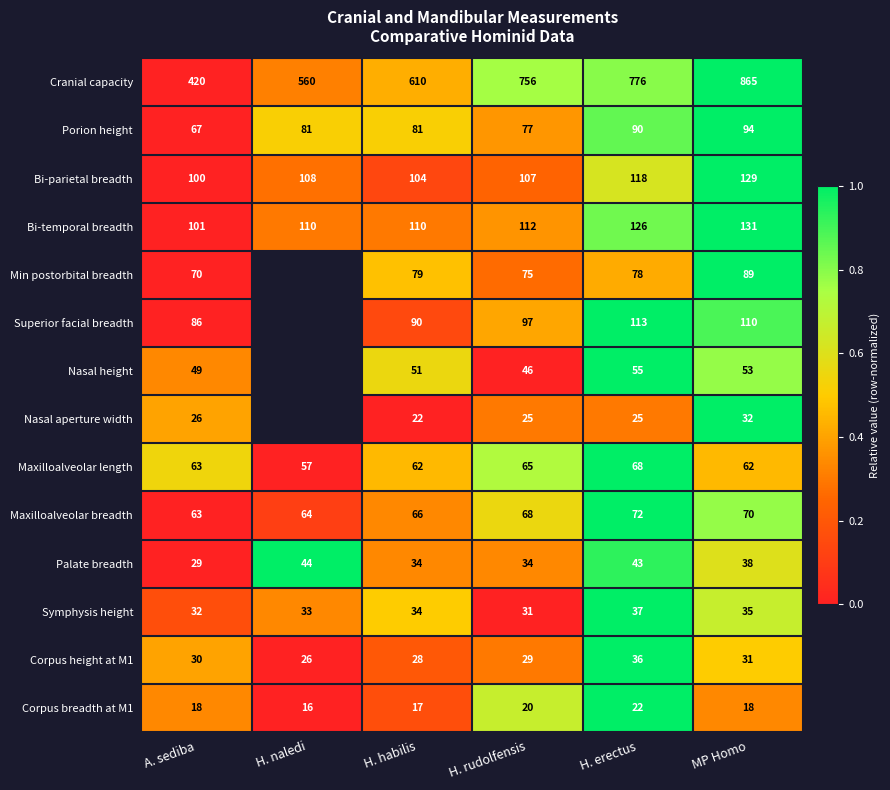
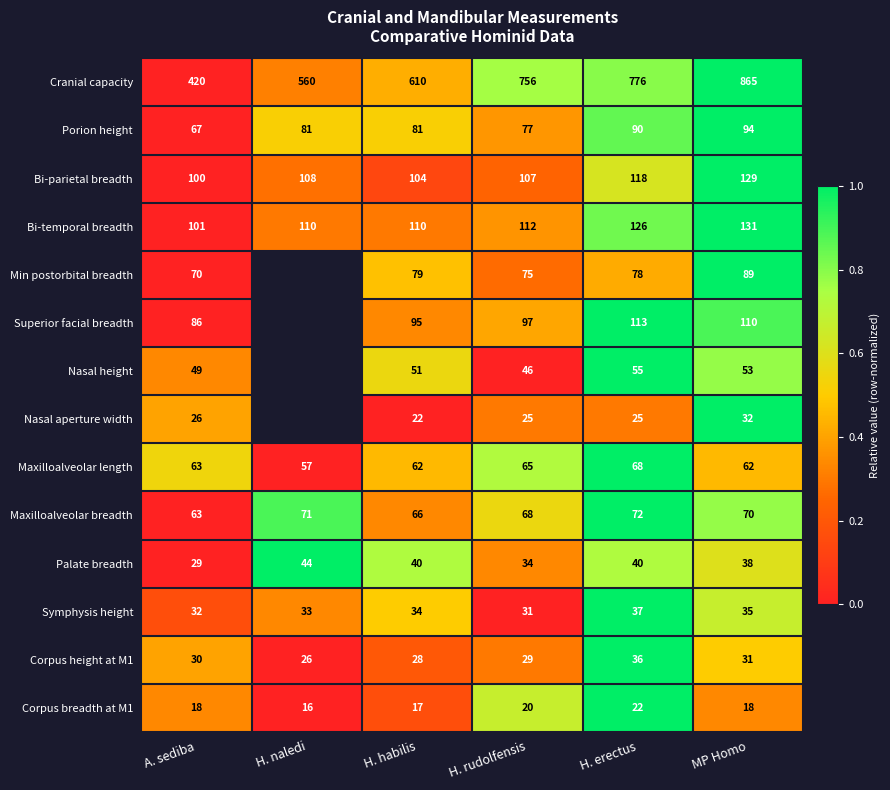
Superior facial breadth, H. habilis: 90 -> 95
Maxilloalveolar breadth, H. naledi: 64 -> 71
Palate breadth, H. habilis: 34 -> 40
Palate breadth, H. erectus: 43 -> 40
